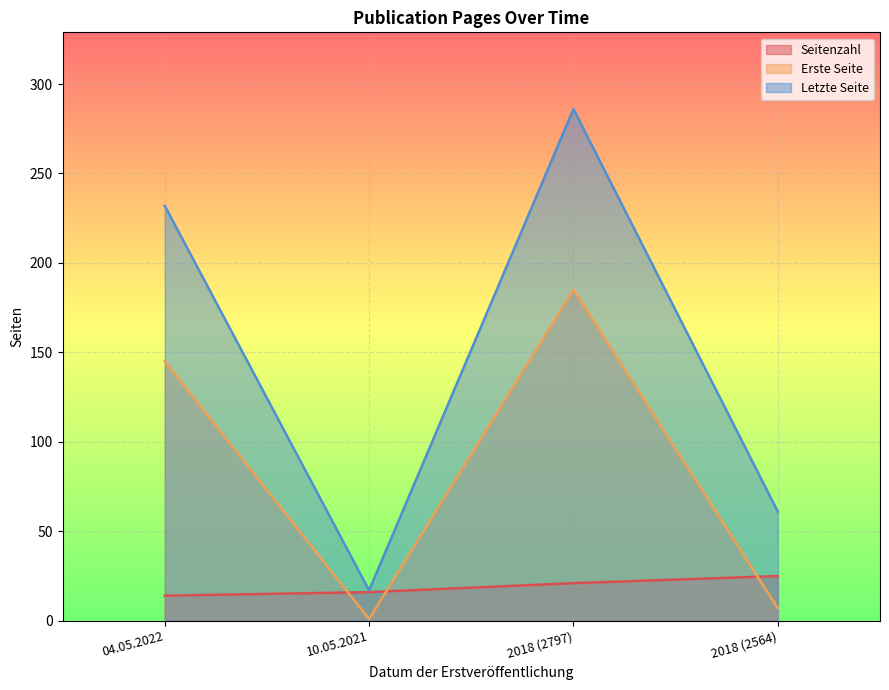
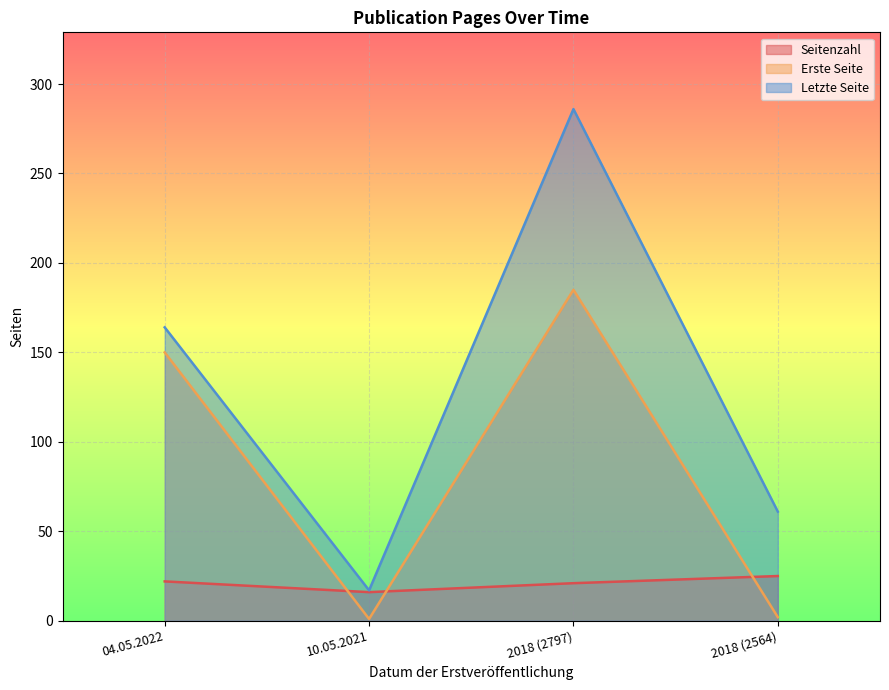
Seitenzahl, 04.05.2022: 14 -> 22
Erste Seite, 04.05.2022: 145 -> 150
Letzte Seite, 04.05.2022: 232 -> 164
Erste Seite, 2018 (2564): 7 -> 2
